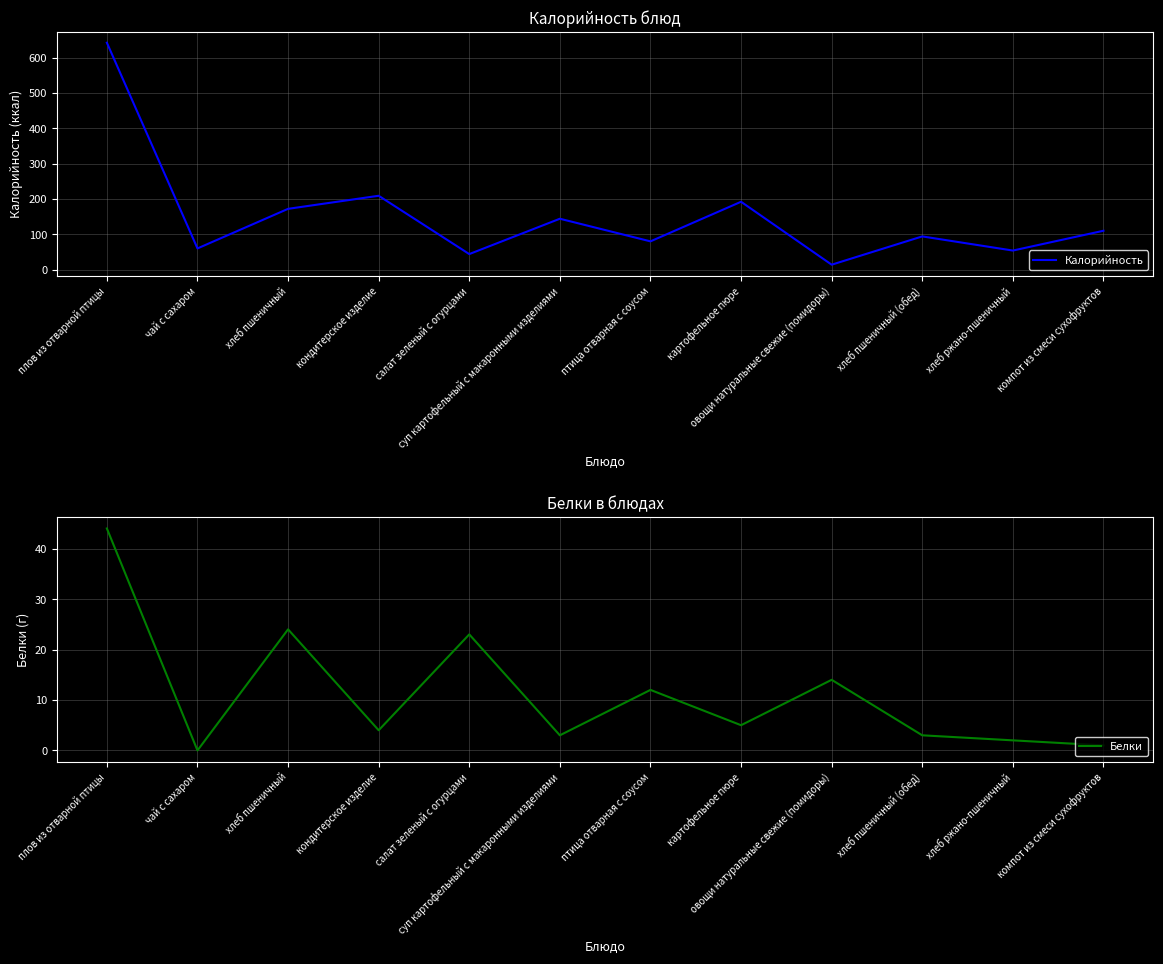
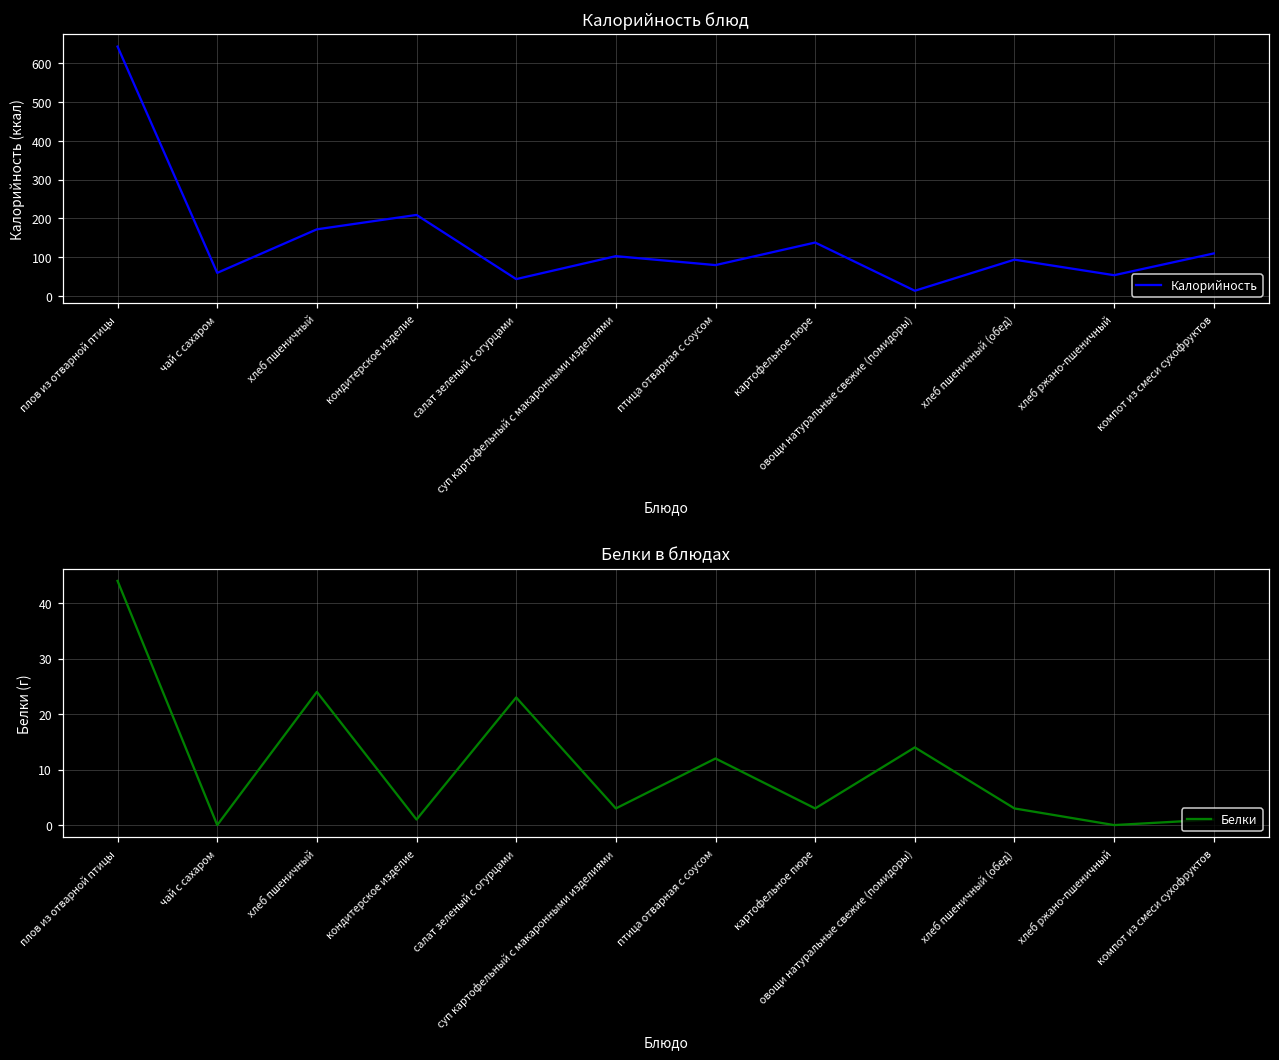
Калорийность блюд, суп картофельный с макаронными изделиями: 140 -> 100
Калорийность блюд, картофельное пюре: 190 -> 140
Белки в блюдах, кондитерское изделие: 4 -> 1
Белки в блюдах, картофельное пюре: 5 -> 3
Белки в блюдах, хлеб ржано-пшеничный: 2 -> 0
